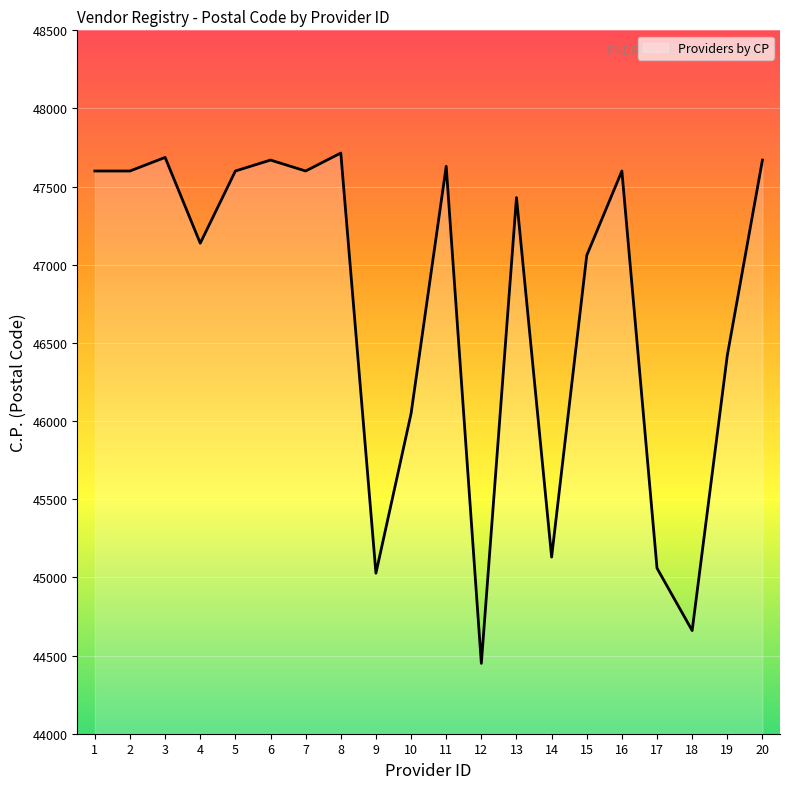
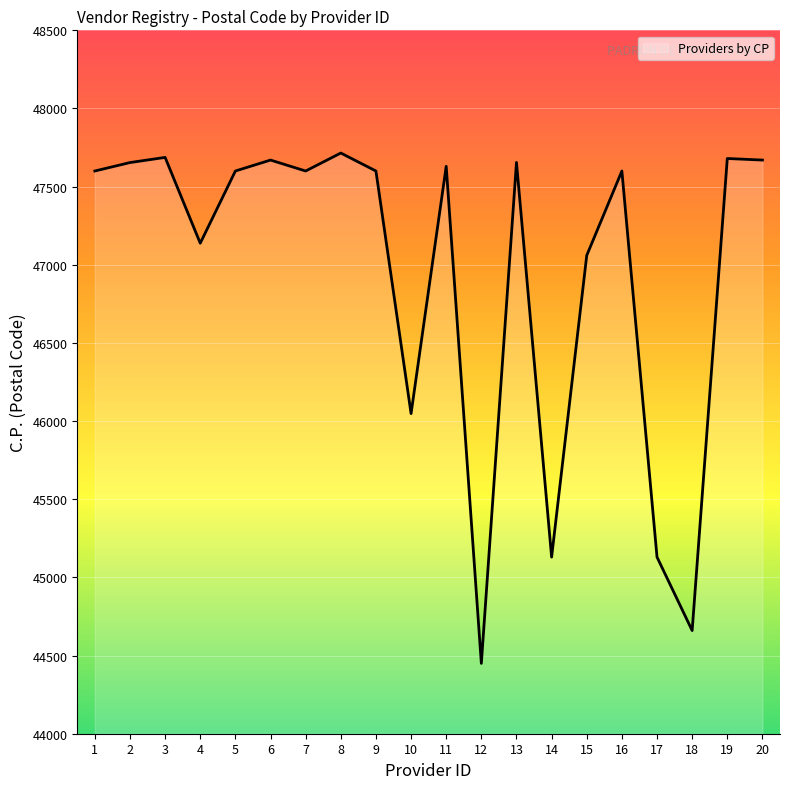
2: 47600 -> 47650
9: 45030 -> 47600
13: 47430 -> 47660
17: 45060 -> 45130
19: 46420 -> 47680
